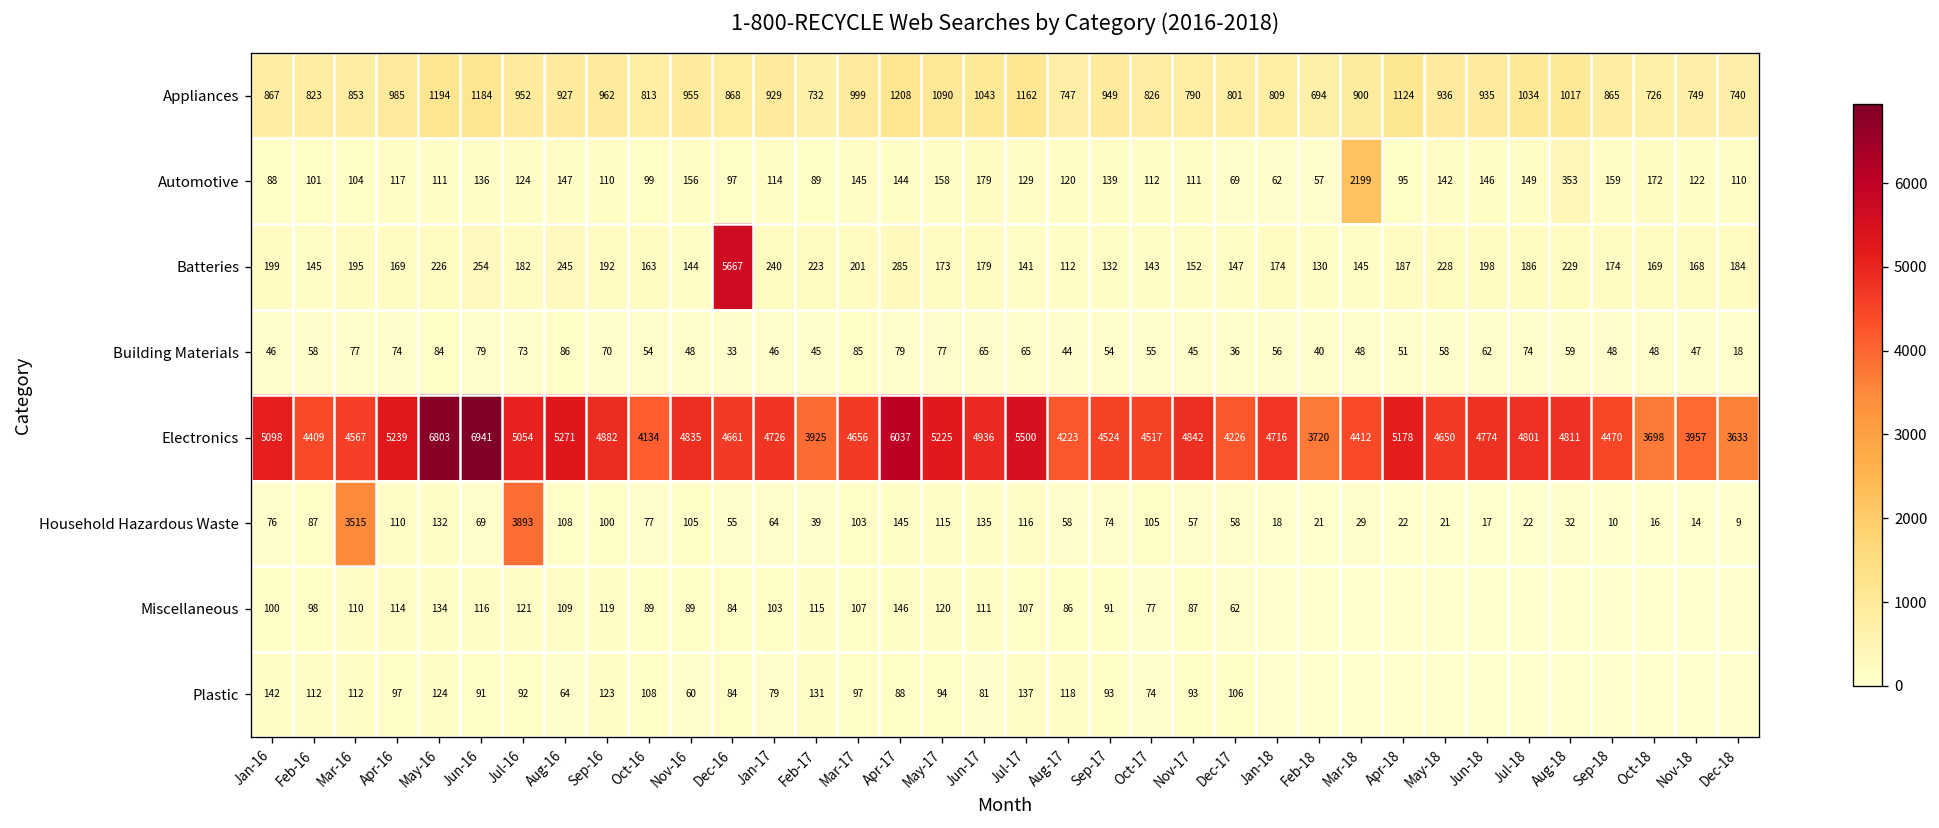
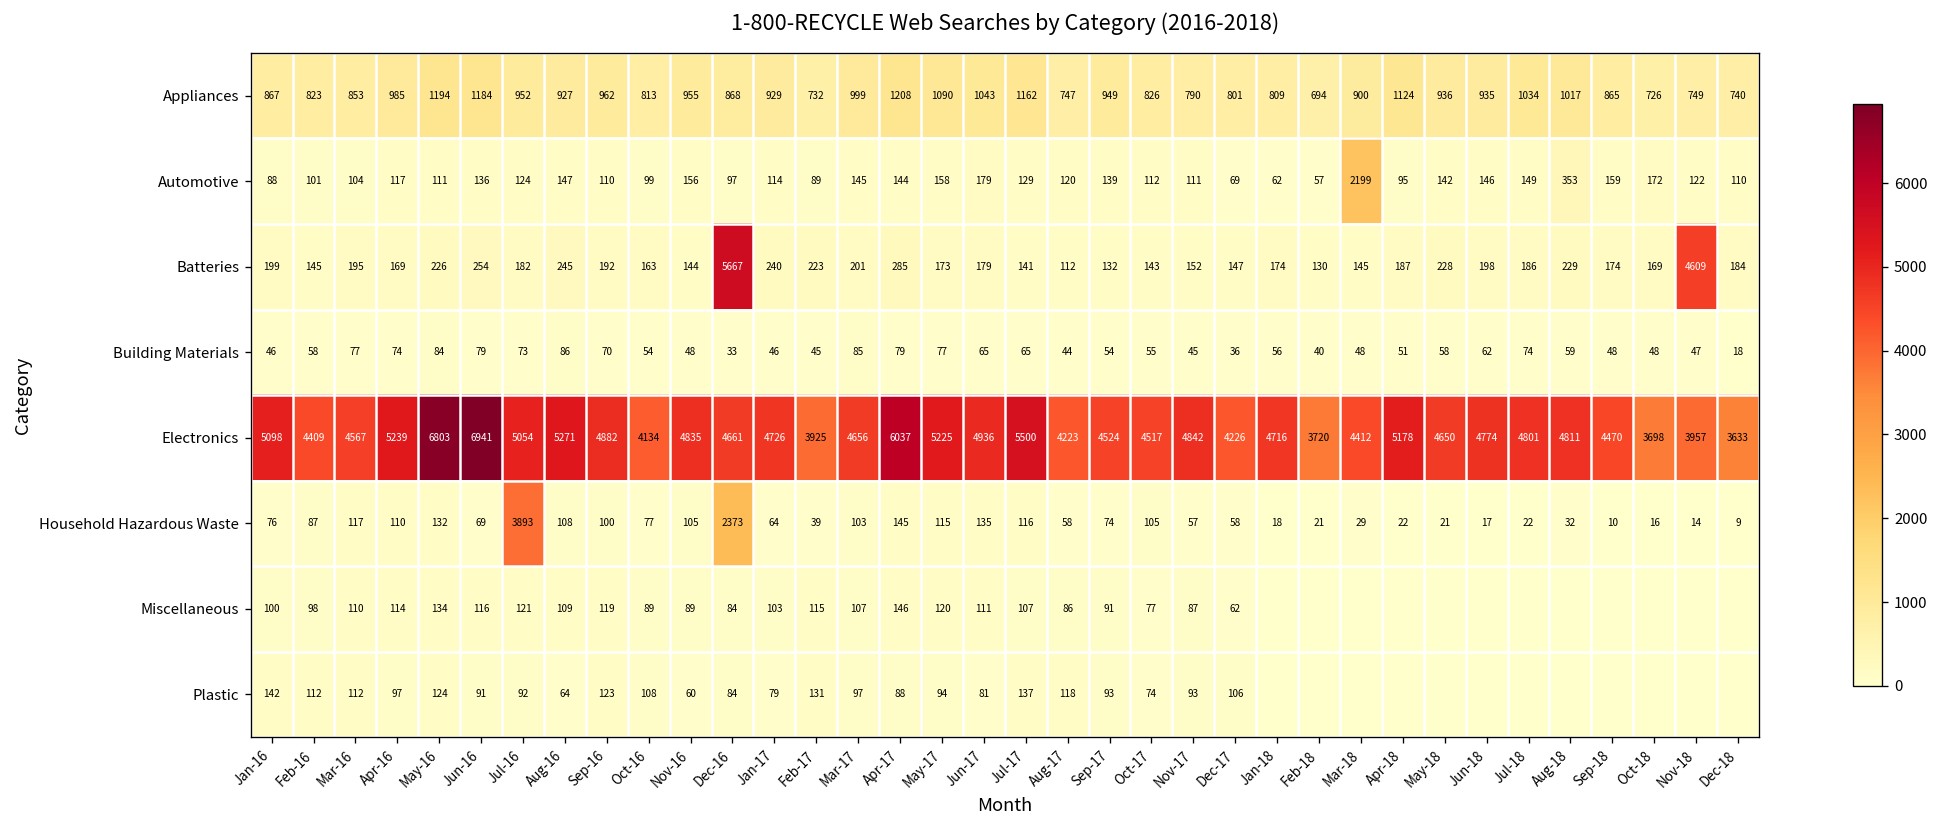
Batteries, Nov-18: 168 -> 4609
Household Hazardous Waste, Mar-16: 3515 -> 117
Household Hazardous Waste, Dec-16: 55 -> 2373
